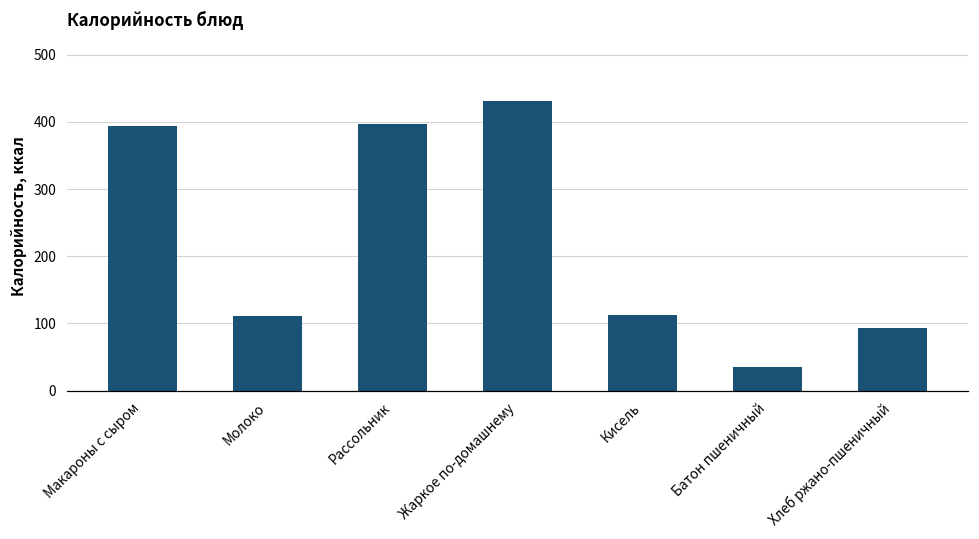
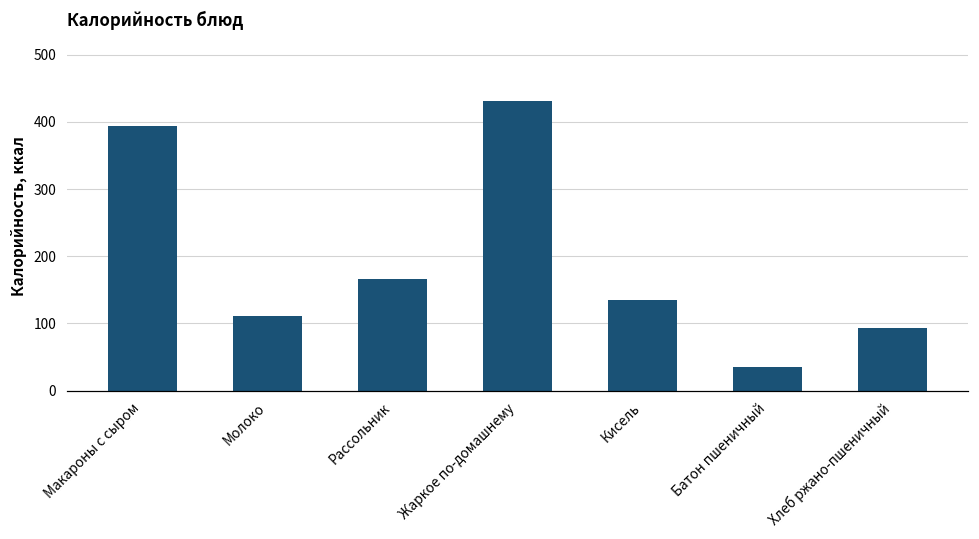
Рассольник: 400 -> 170
Кисель: 110 -> 140
